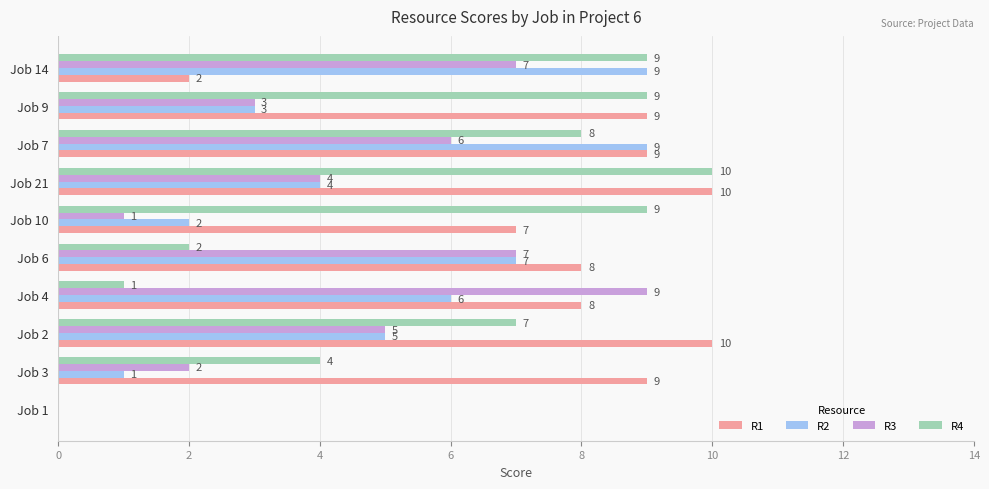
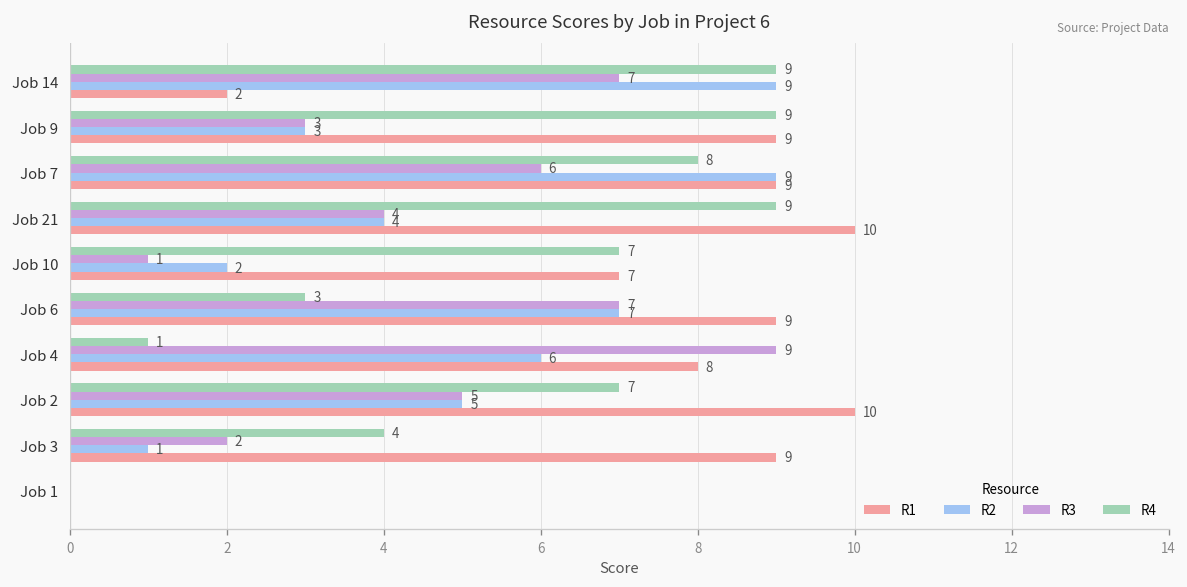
R4, Job 21: 10 -> 9
R4, Job 10: 9 -> 7
R4, Job 6: 2 -> 3
R1, Job 6: 8 -> 9
